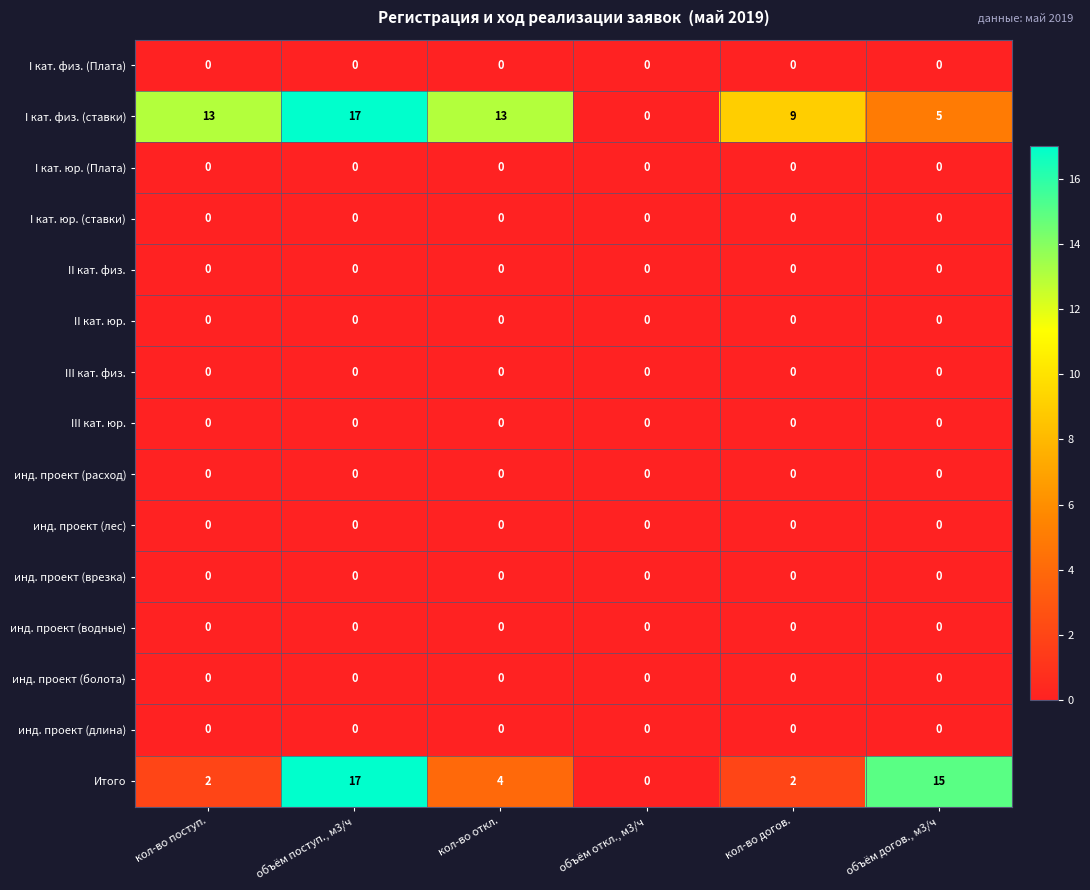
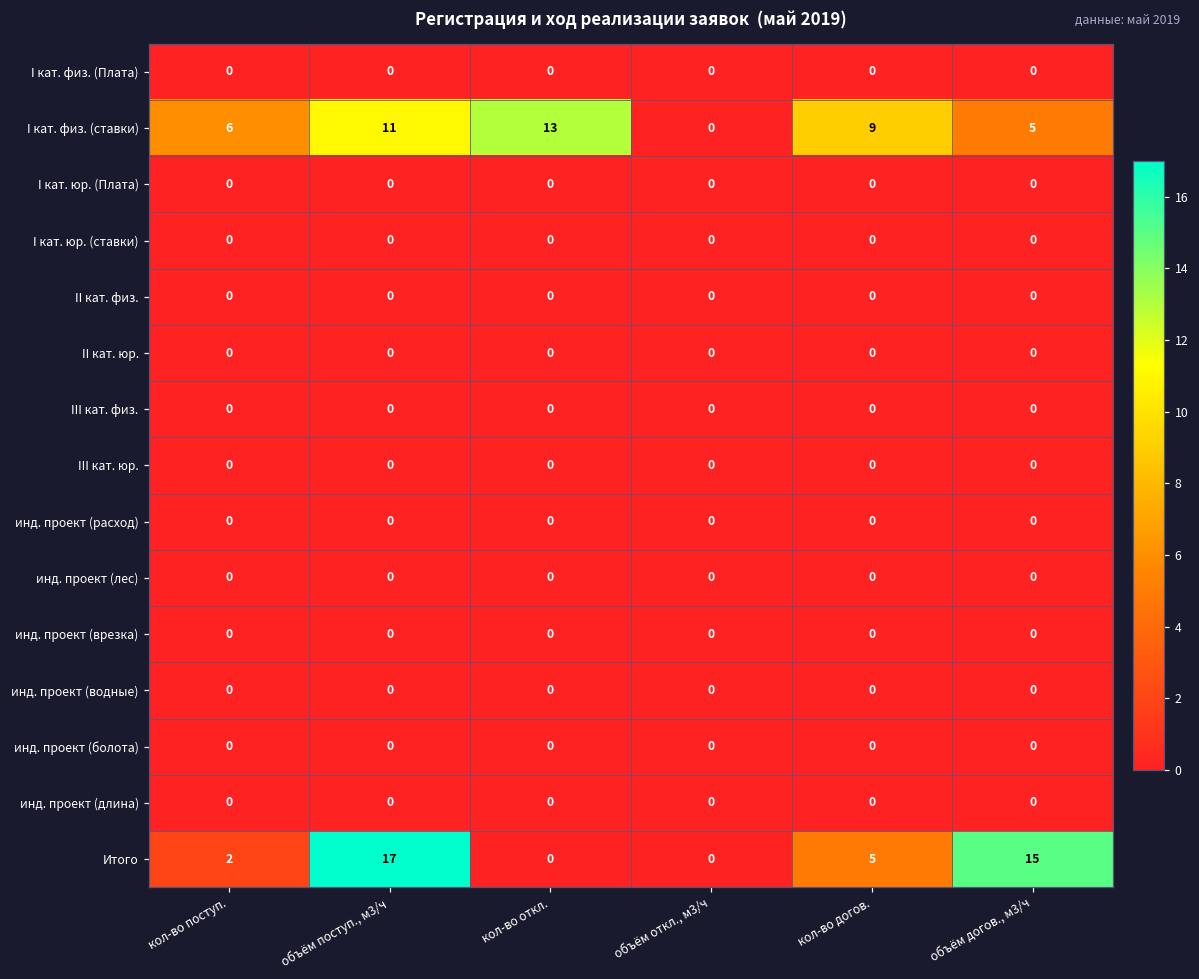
I кат. физ. (ставки), кол-во поступ.: 13 -> 6
I кат. физ. (ставки), объём поступ., м3/ч: 17 -> 11
Итого, кол-во откл.: 4 -> 0
Итого, кол-во догов.: 2 -> 5
